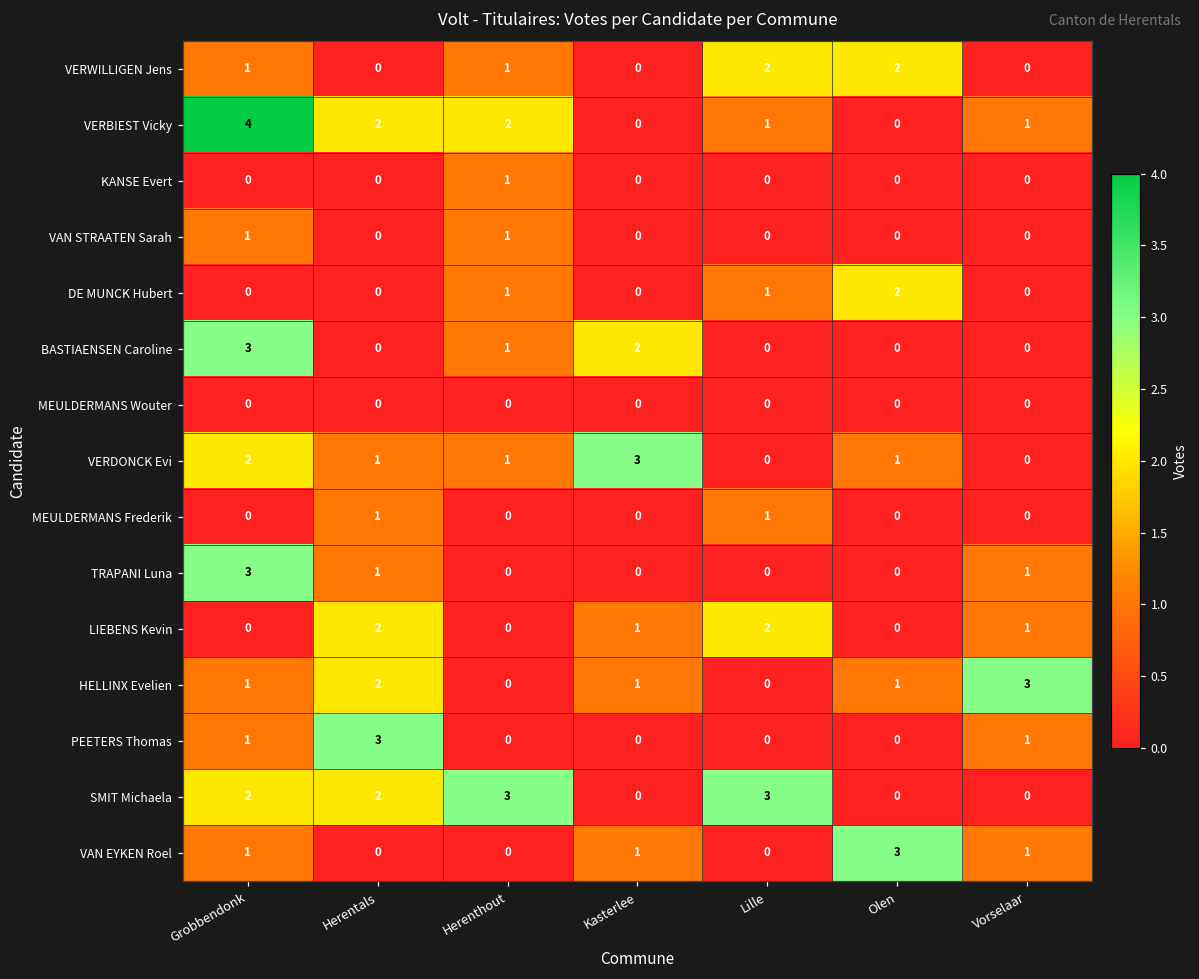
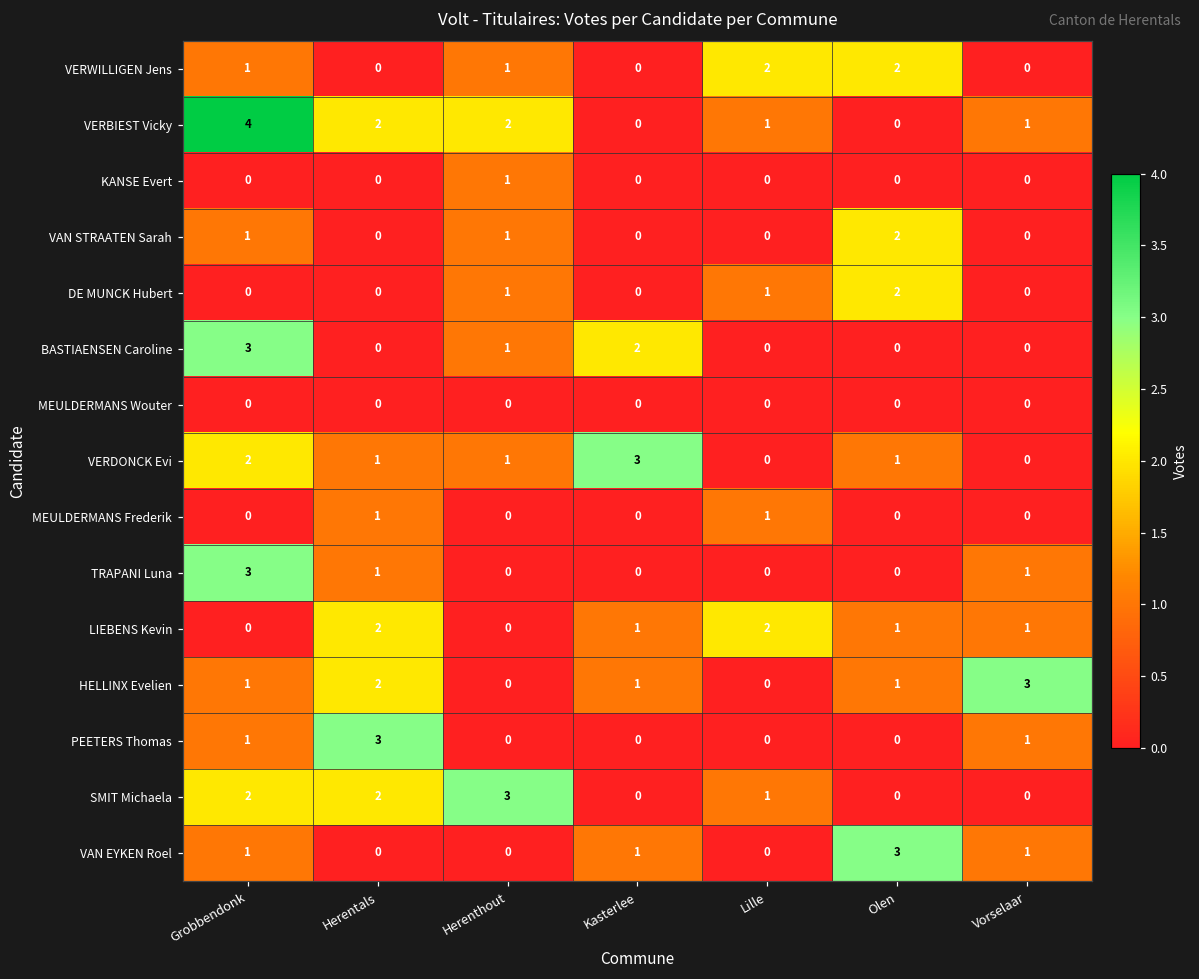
VAN STRAATEN Sarah, Olen: 0 -> 2
LIEBENS Kevin, Olen: 0 -> 1
SMIT Michaela, Lille: 3 -> 1
